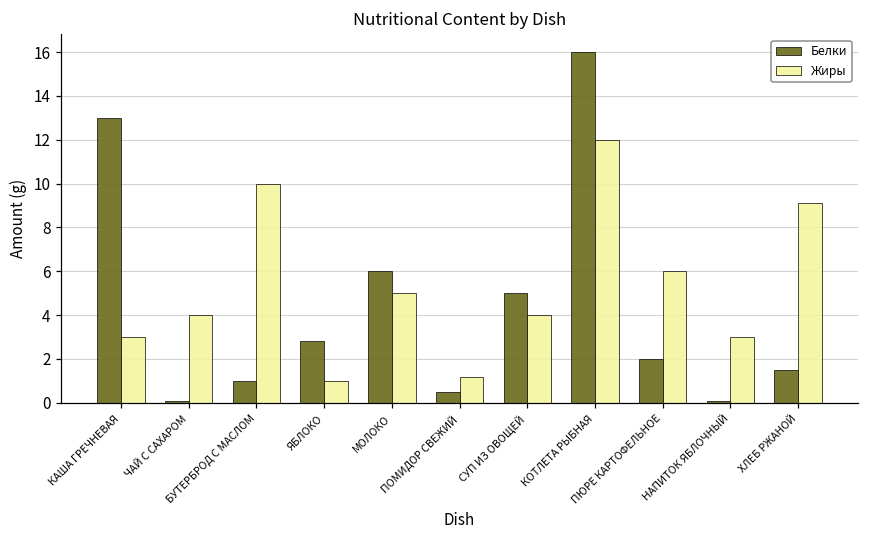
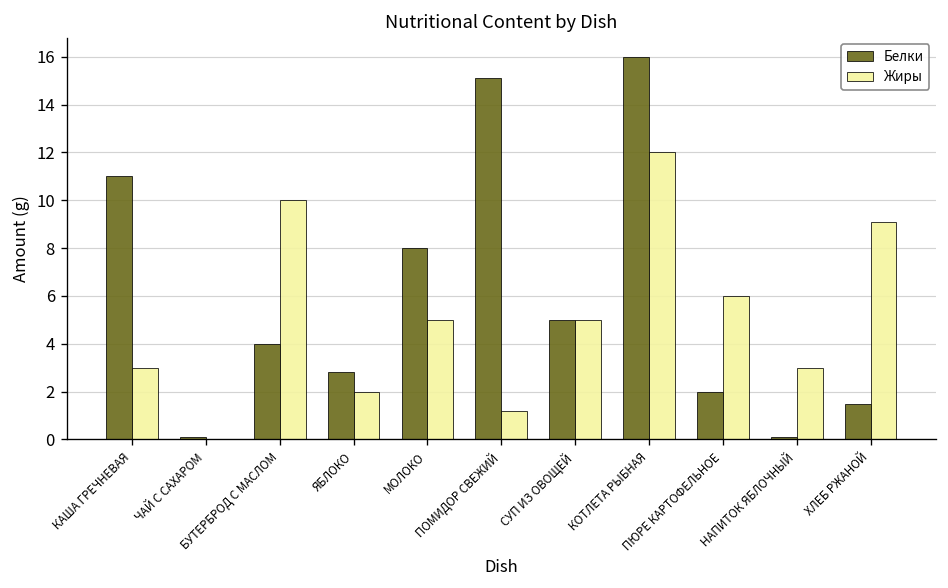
Белки, КАША ГРЕЧНЕВАЯ: 13 -> 11
Жиры, ЧАЙ С САХАРОМ: 4 -> 0
Белки, БУТЕРБРОД С МАСЛОМ: 1 -> 4
Жиры, ЯБЛОКО: 1 -> 2
Белки, МОЛОКО: 6 -> 8
Белки, ПОМИДОР СВЕЖИЙ: 0.5 -> 15.1
Жиры, СУП ИЗ ОВОЩЕЙ: 4 -> 5
